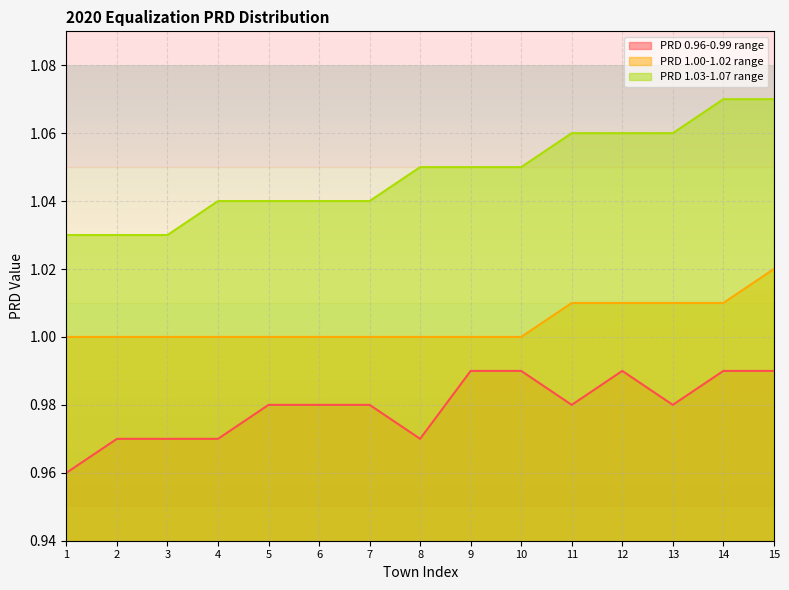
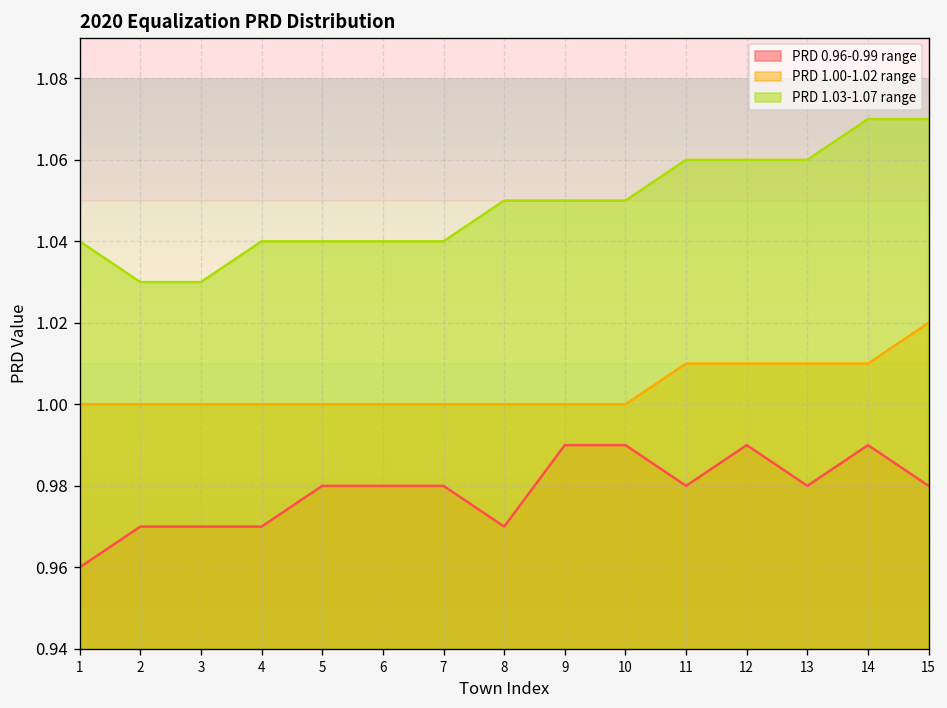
PRD 1.03-1.07 range, 1: 1.03 -> 1.04
PRD 0.96-0.99 range, 15: 0.99 -> 0.98
